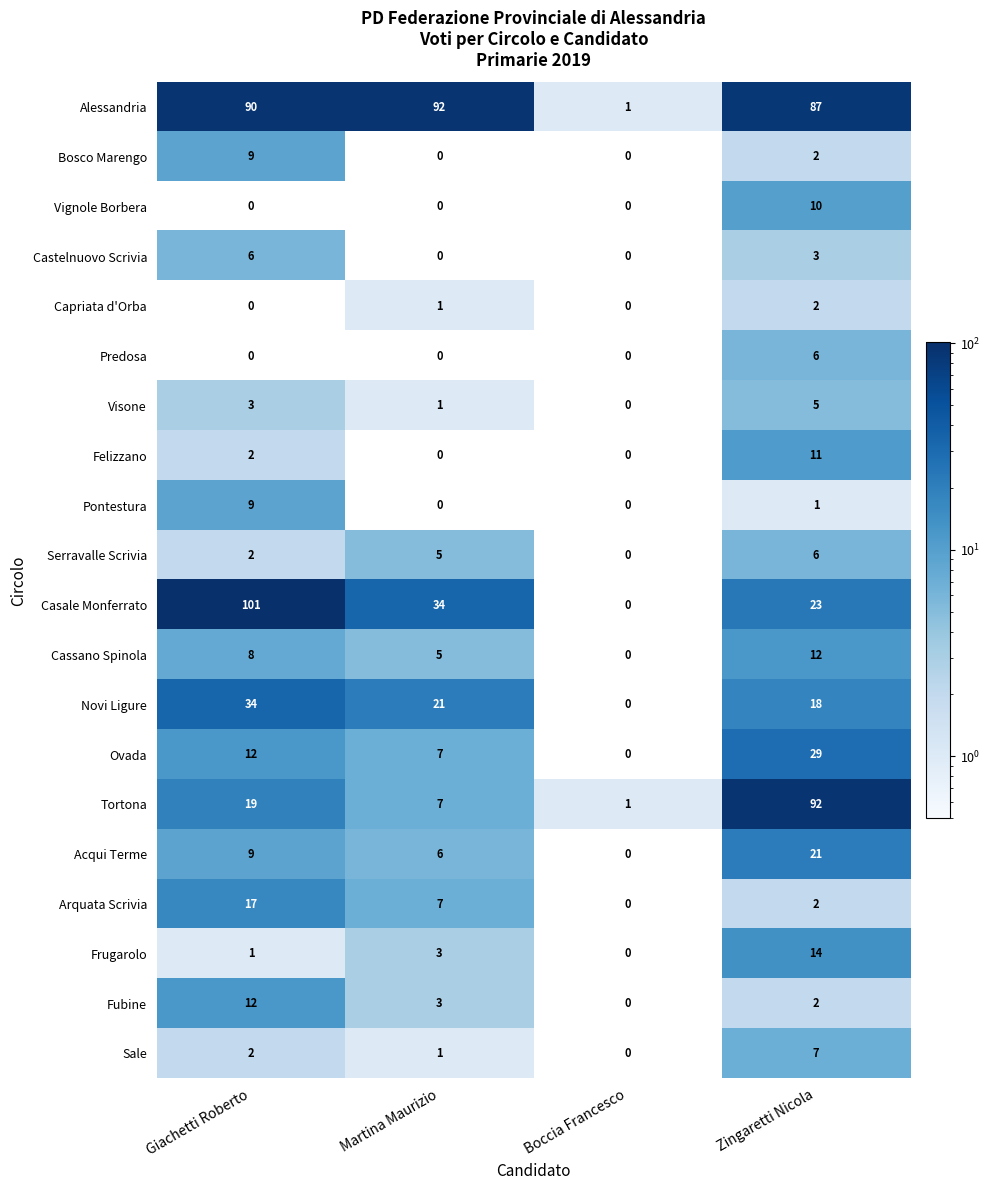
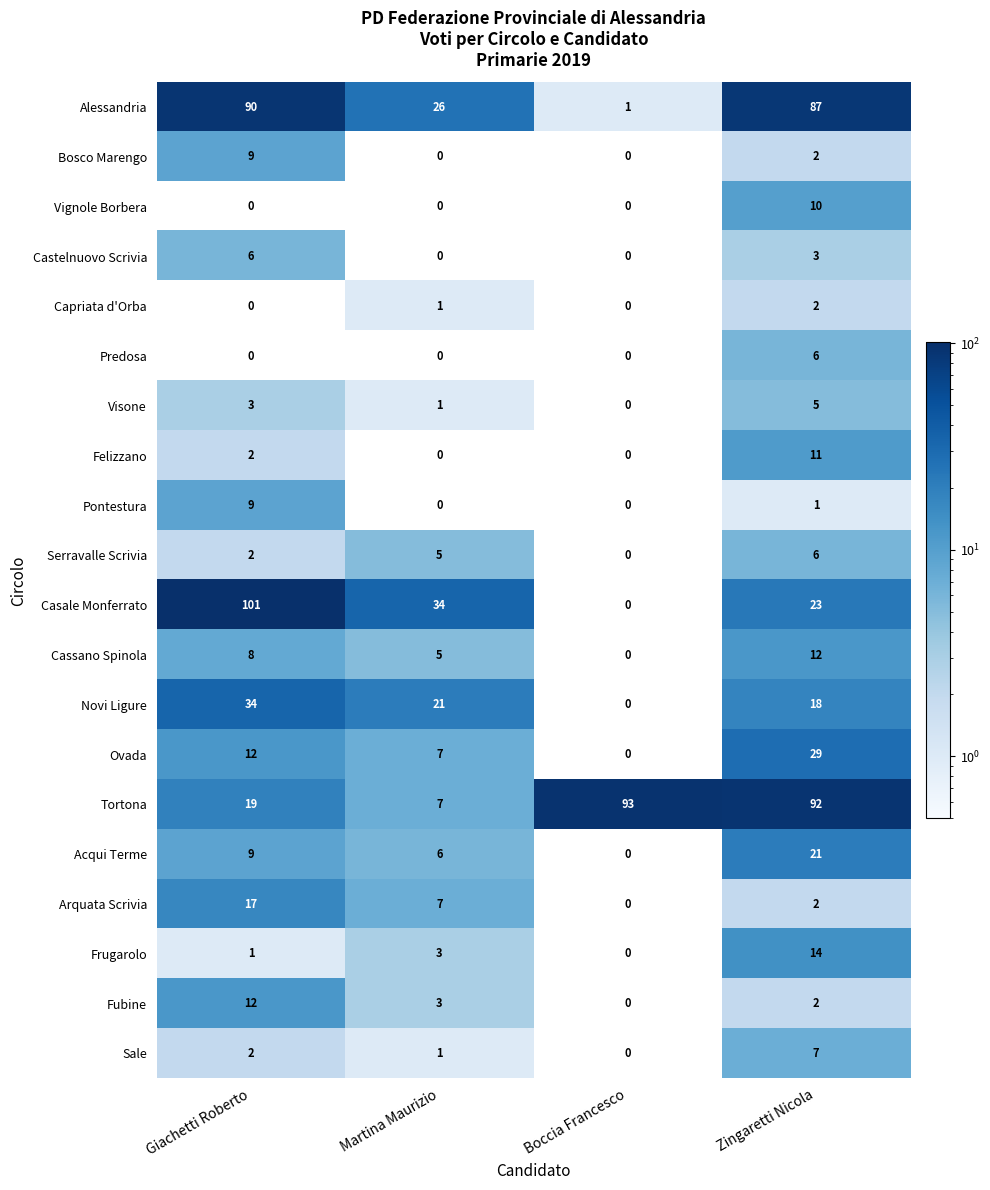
Alessandria, Martina Maurizio: 92 -> 26
Tortona, Boccia Francesco: 1 -> 93
